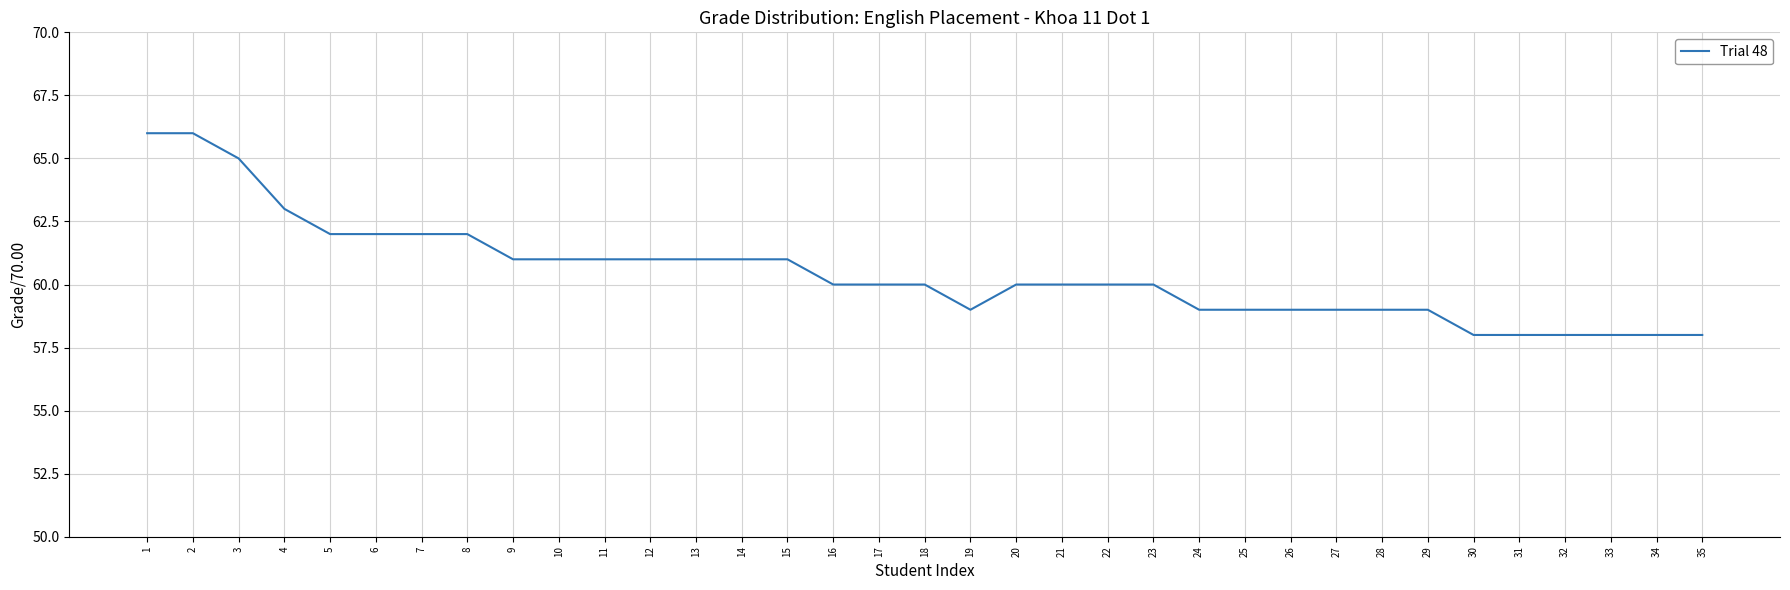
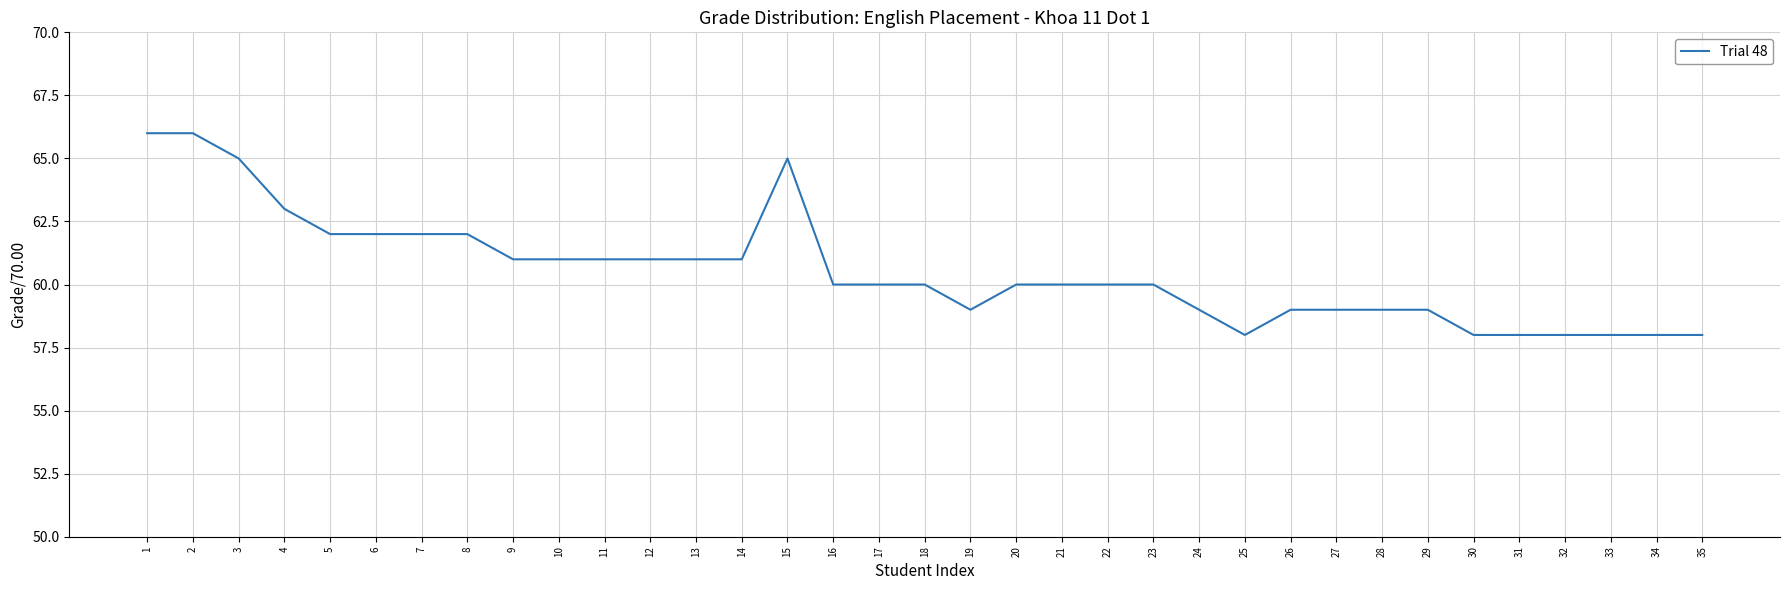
15: 61 -> 65
25: 59 -> 58
